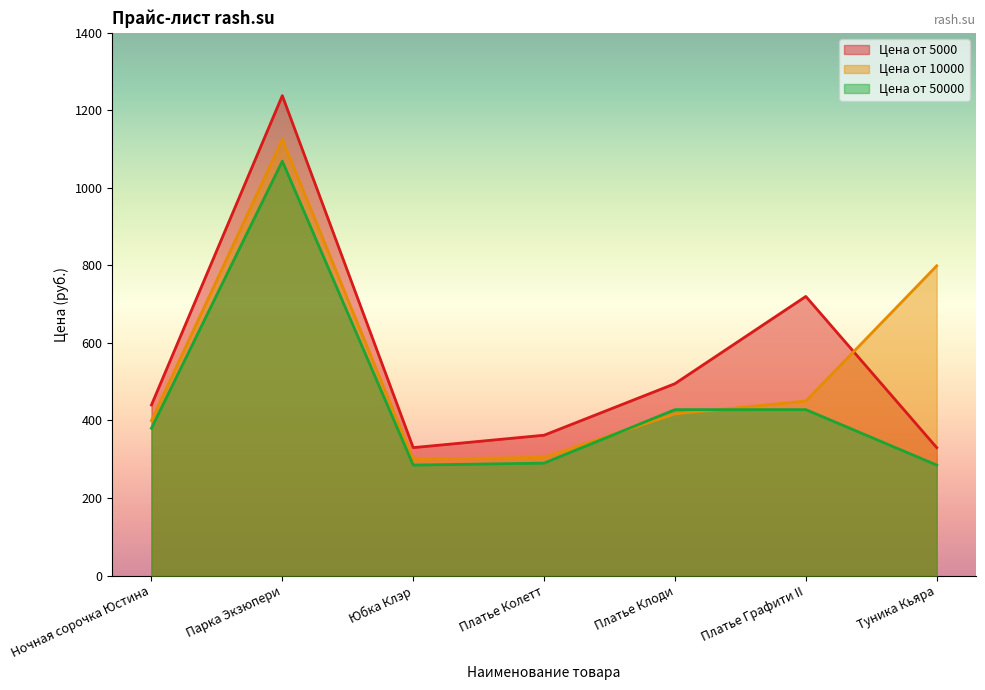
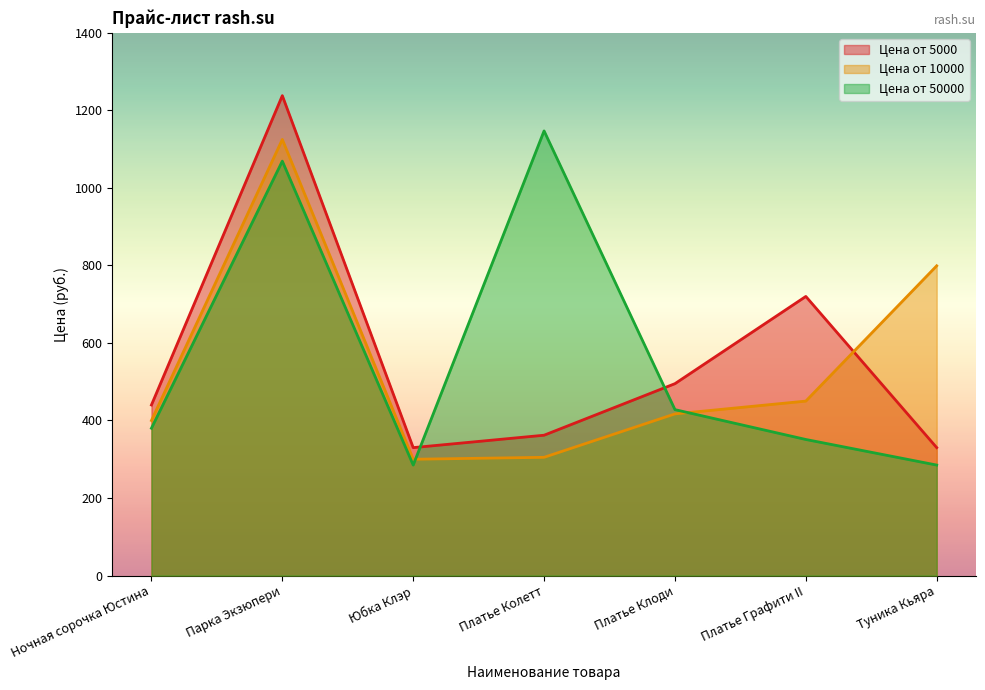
Цена от 50000, Платье Колетт: 290 -> 1150
Цена от 50000, Платье Графити II: 430 -> 350
